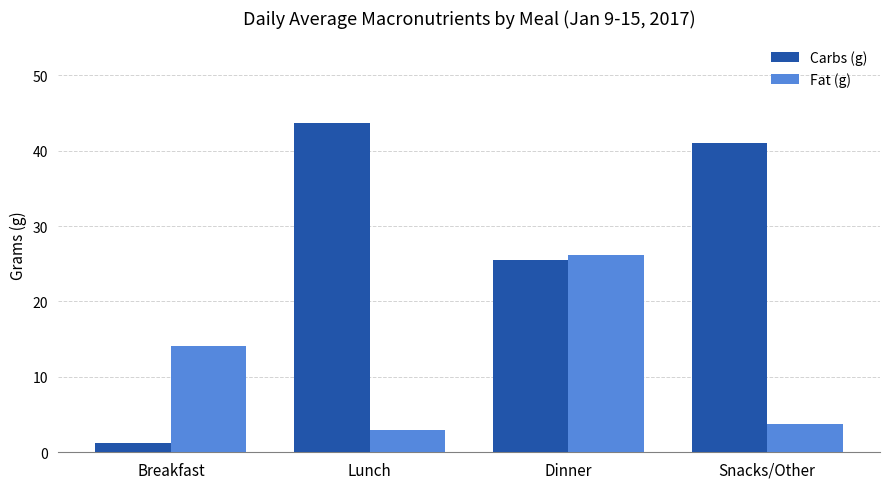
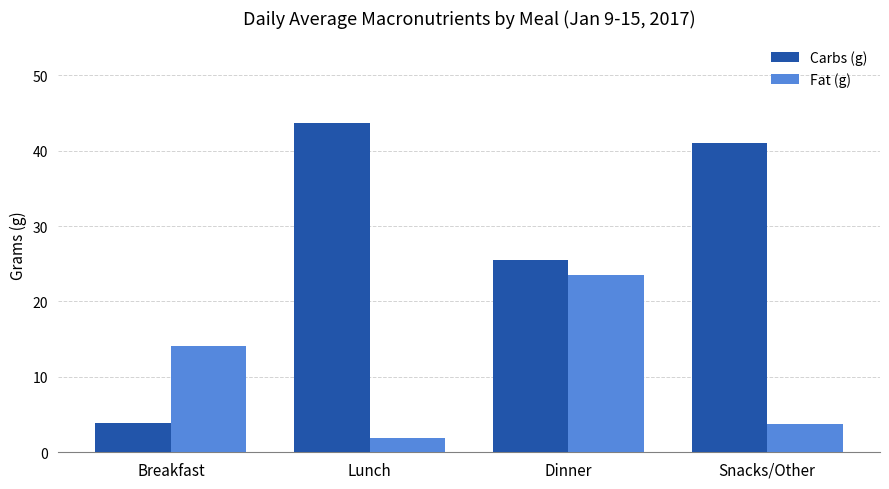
Carbs (g), Breakfast: 1 -> 4
Fat (g), Lunch: 3 -> 2
Fat (g), Dinner: 26 -> 24
